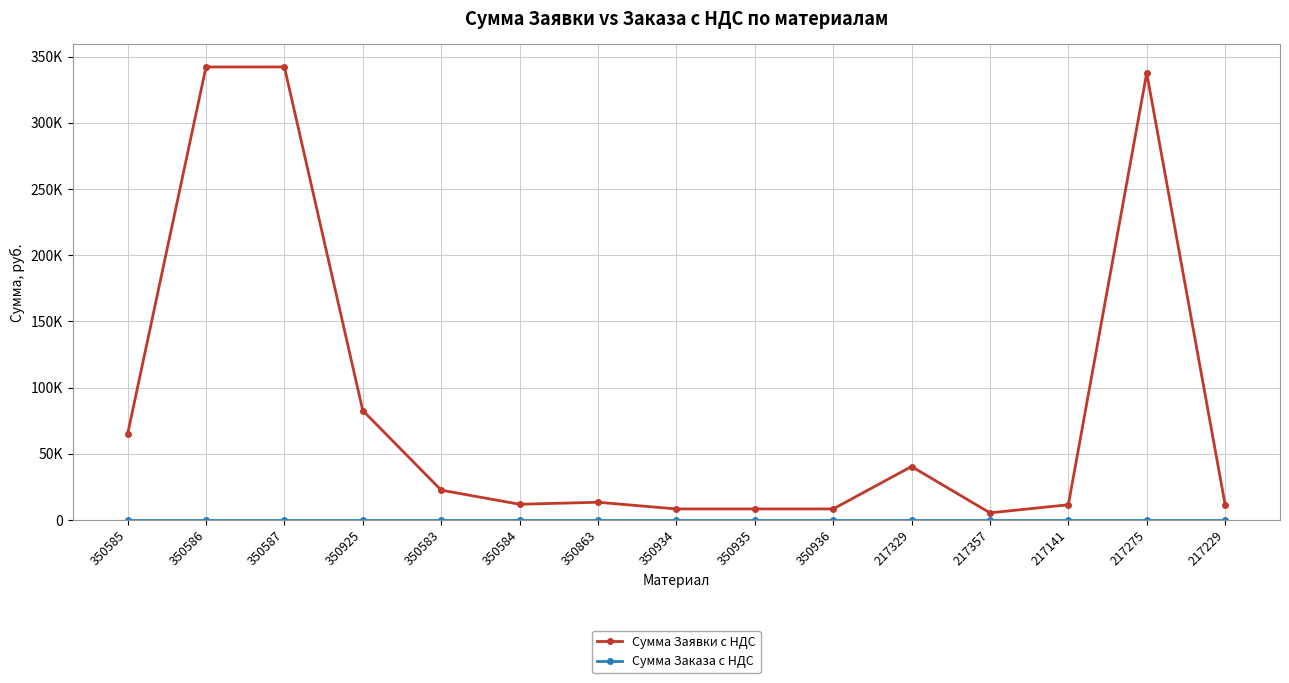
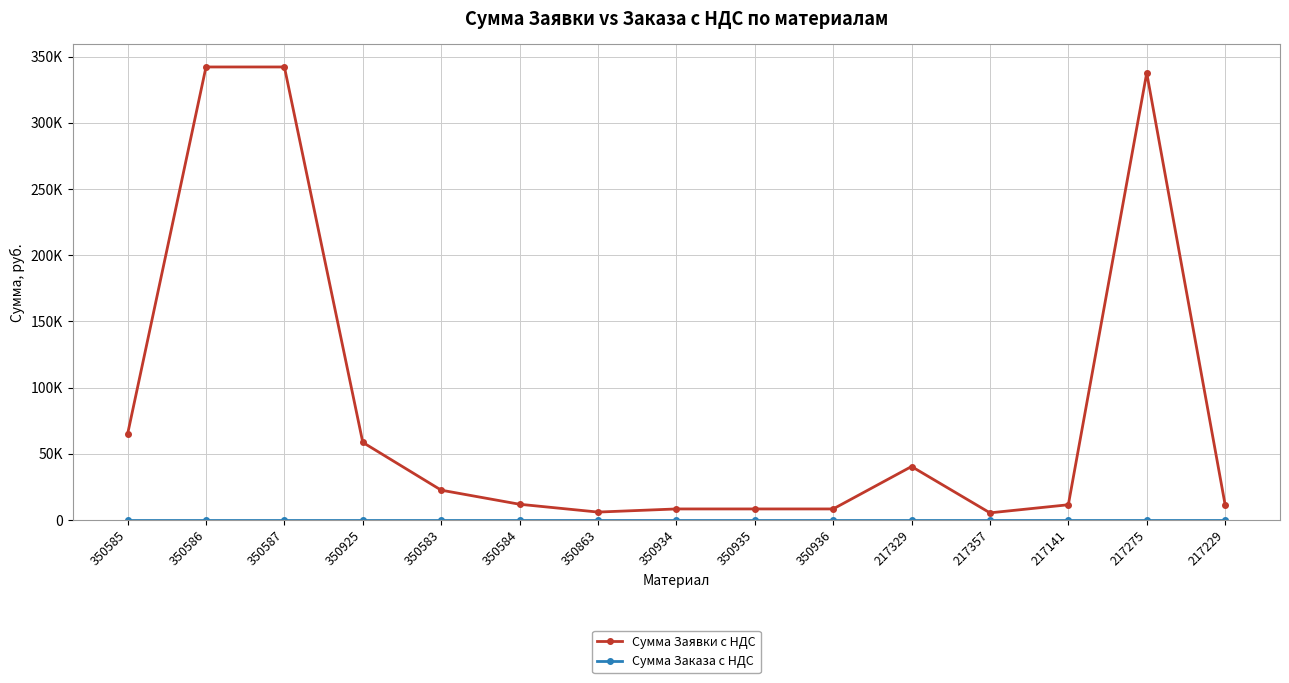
Сумма Заявки с НДС, 350925: 83000 -> 59000
Сумма Заявки с НДС, 350863: 13000 -> 6000
